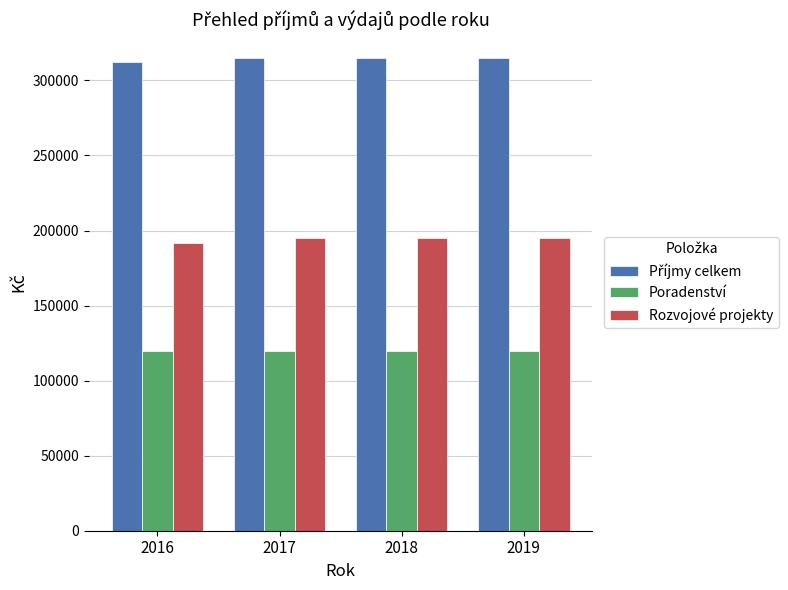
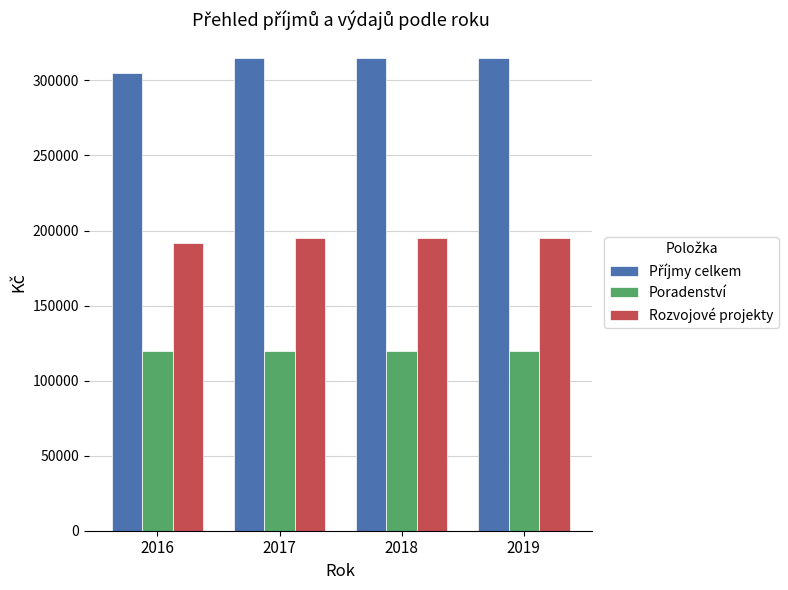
Příjmy celkem, 2016: 312000 -> 305000
